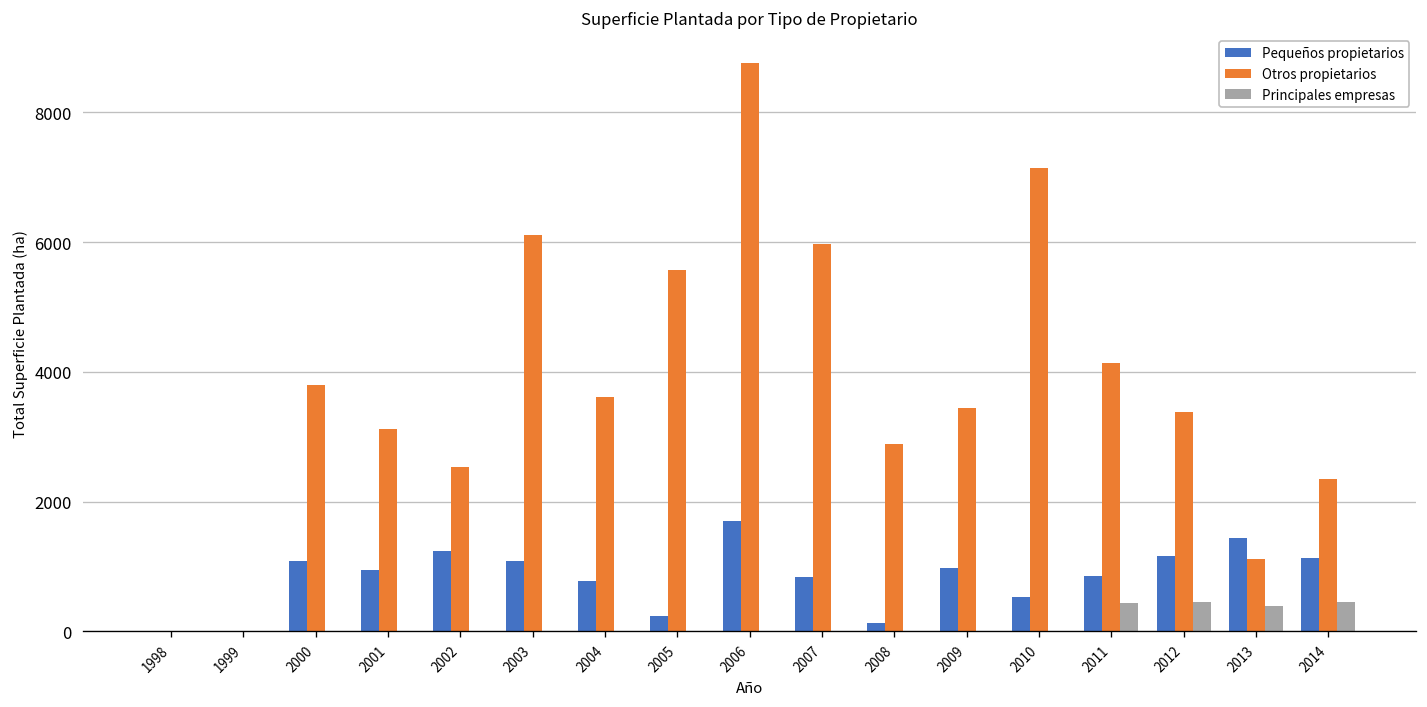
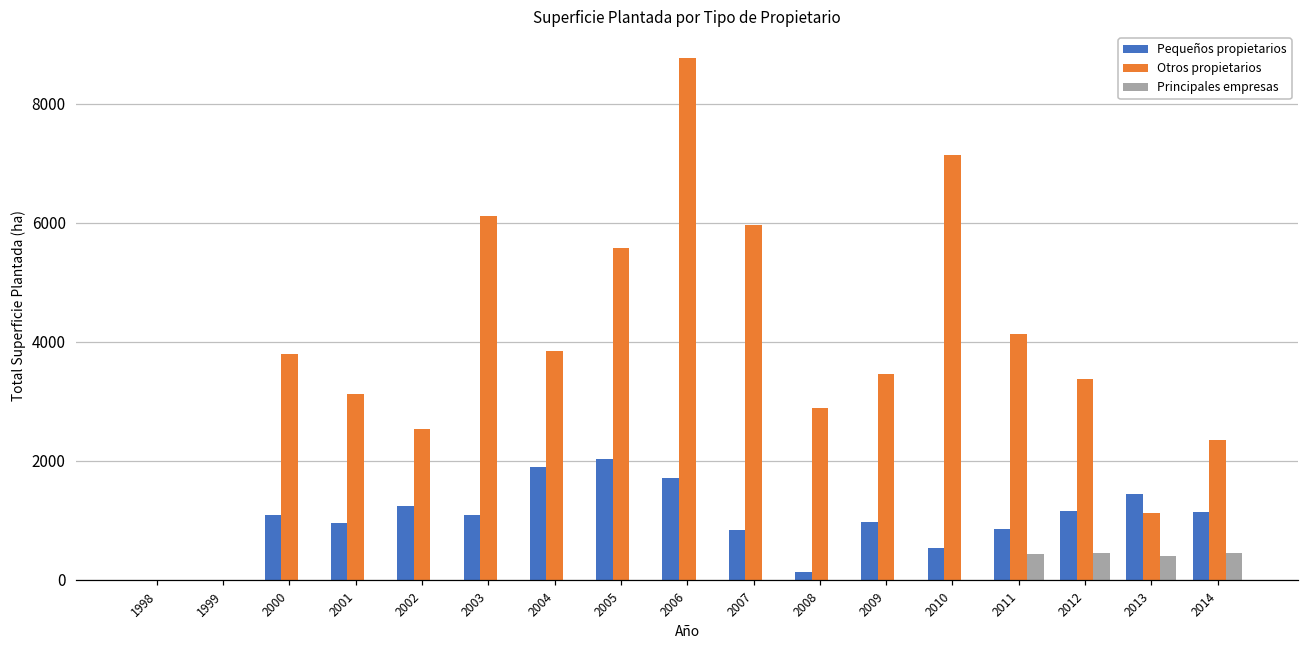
Pequeños propietarios, 2004: 800 -> 1900
Otros propietarios, 2004: 3600 -> 3900
Pequeños propietarios, 2005: 200 -> 2000
